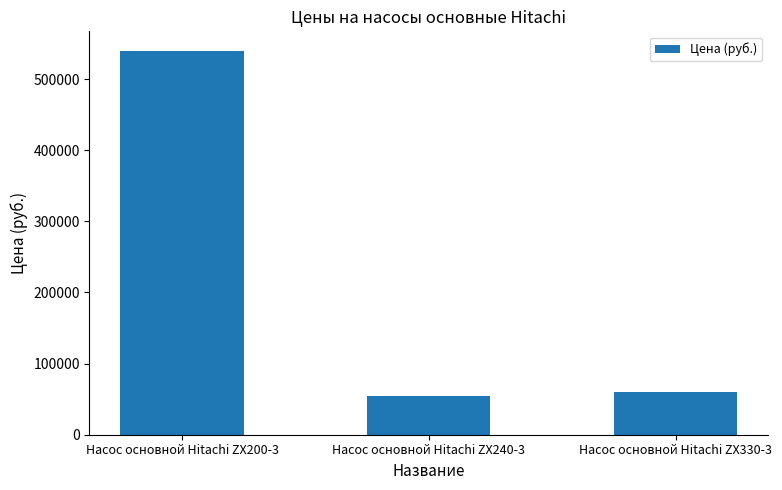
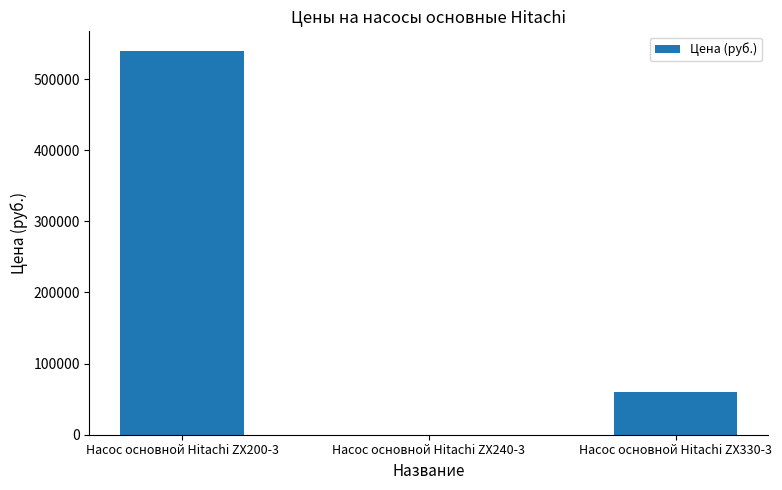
Насос основной Hitachi ZX240-3: 50000 -> 0
